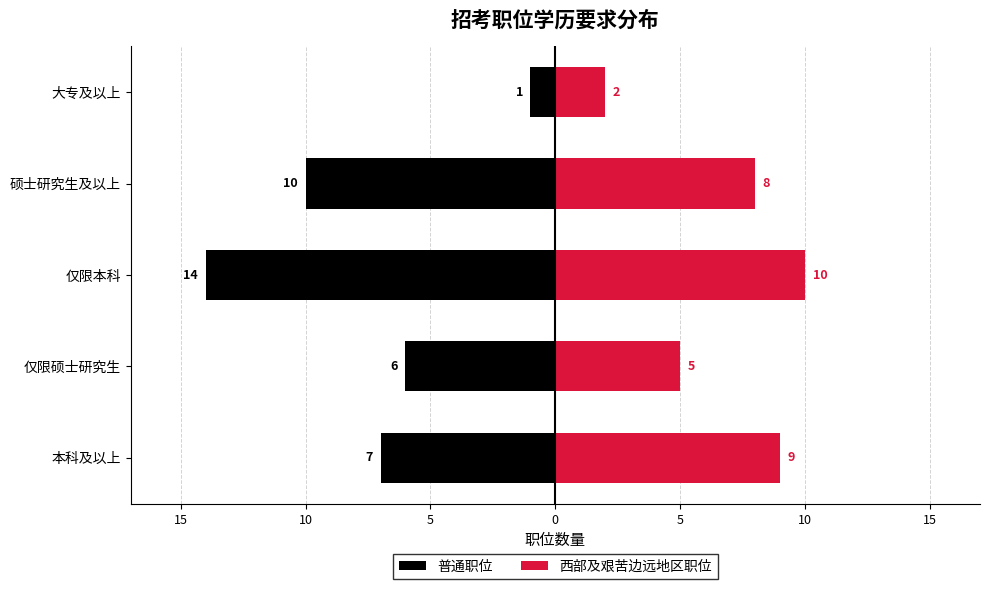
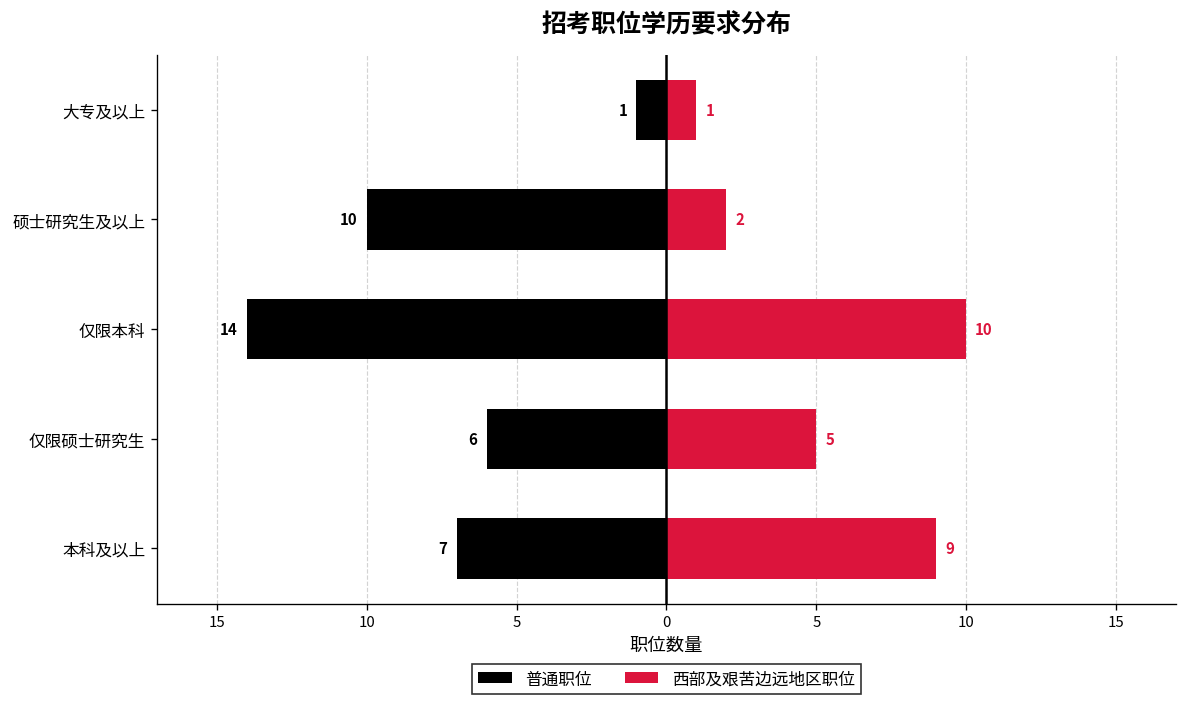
西部及艰苦边远地区职位, 大专及以上: 2 -> 1
西部及艰苦边远地区职位, 硕士研究生及以上: 8 -> 2
